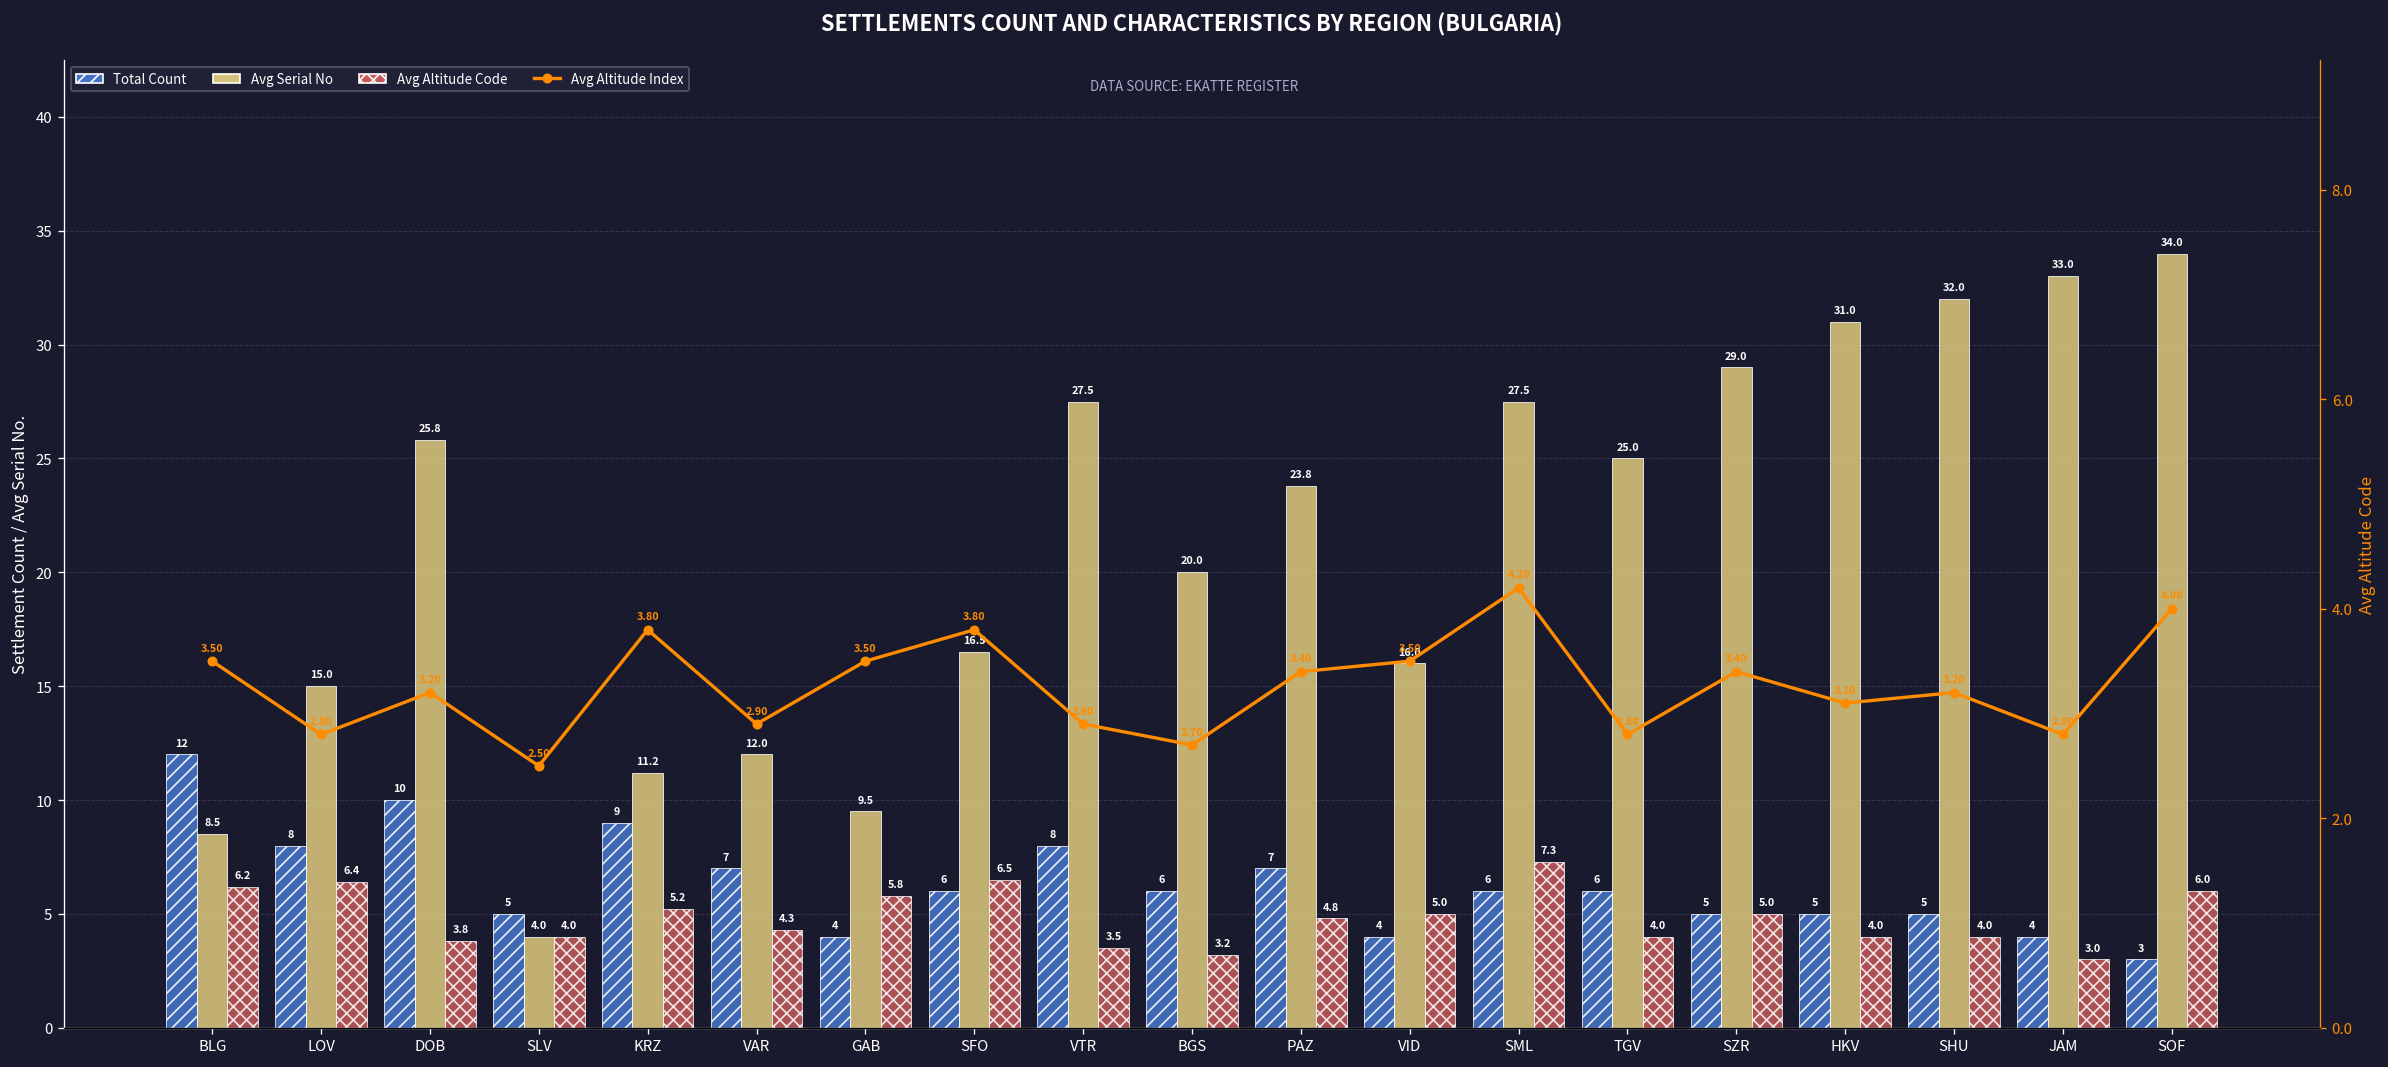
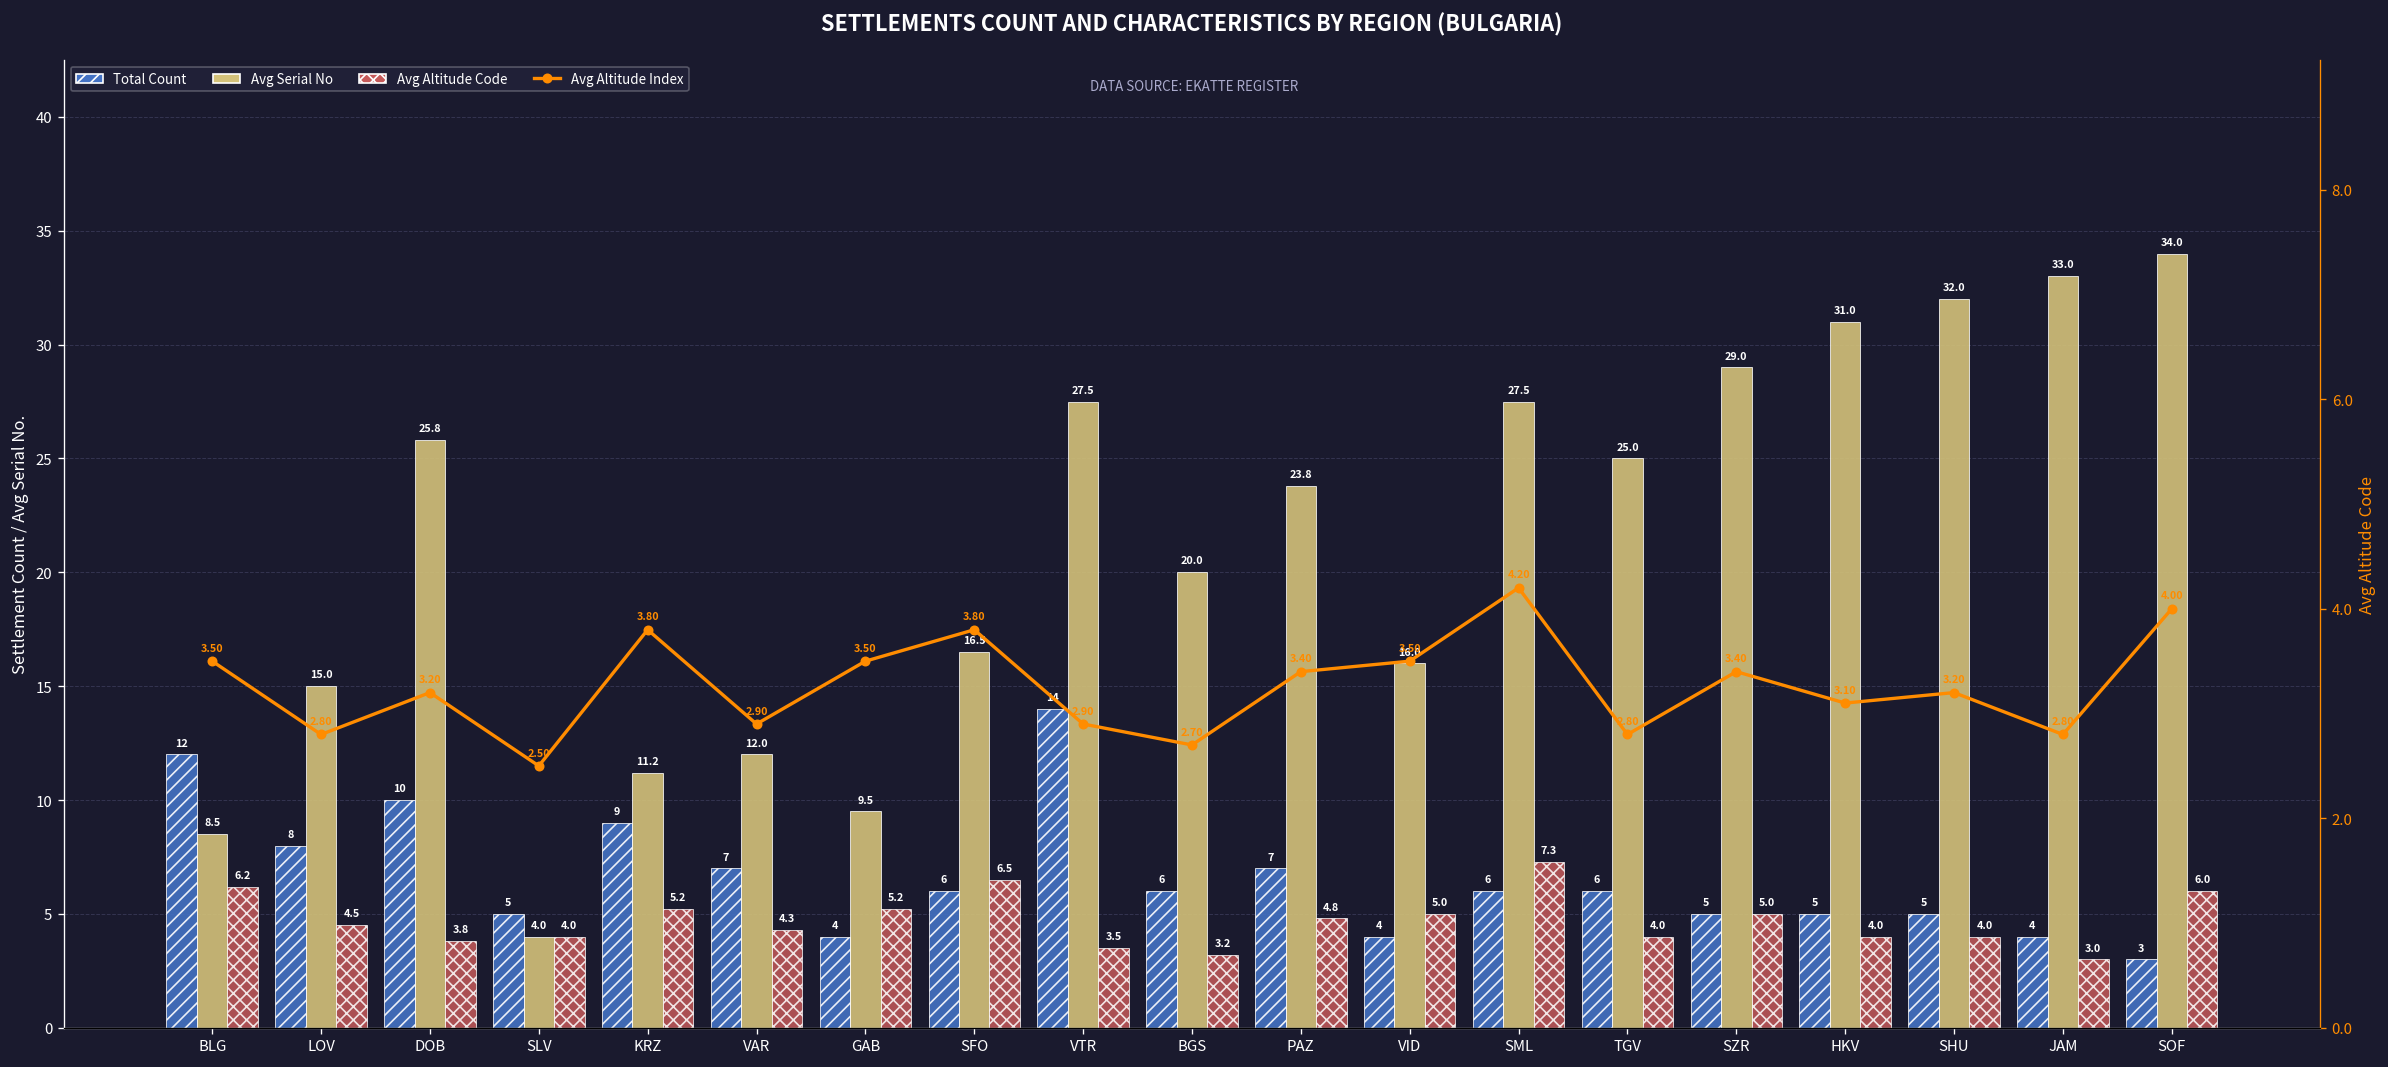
Avg Altitude Code, LOV: 6.4 -> 4.5
Avg Altitude Code, GAB: 5.8 -> 5.2
Total Count, VTR: 8 -> 14
